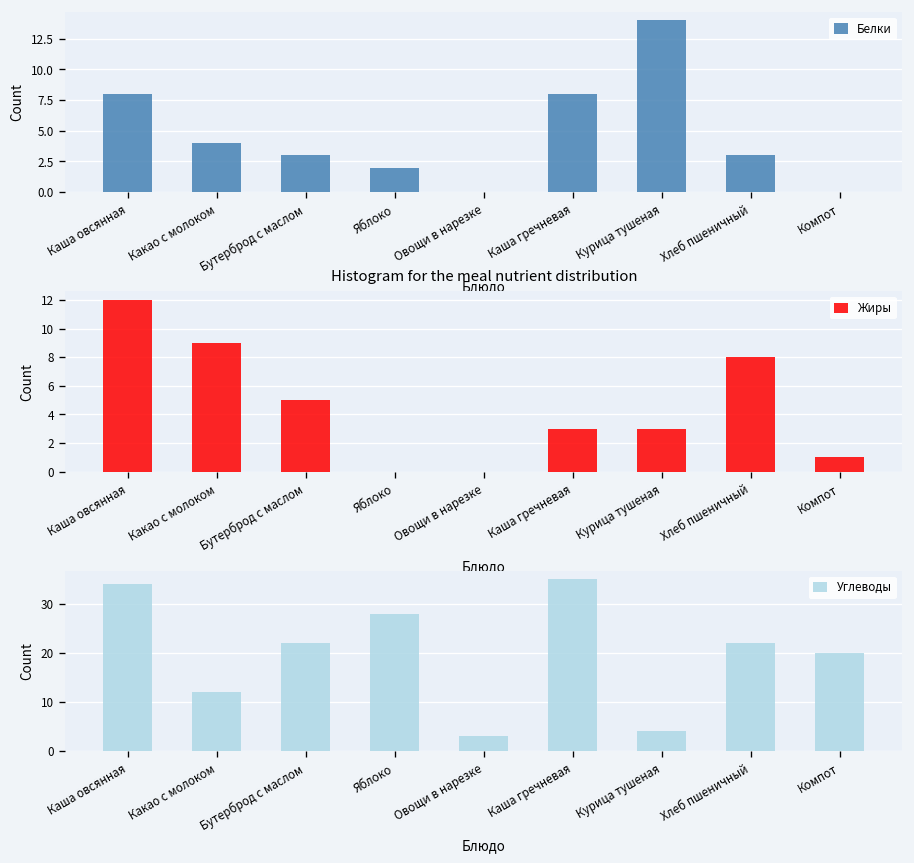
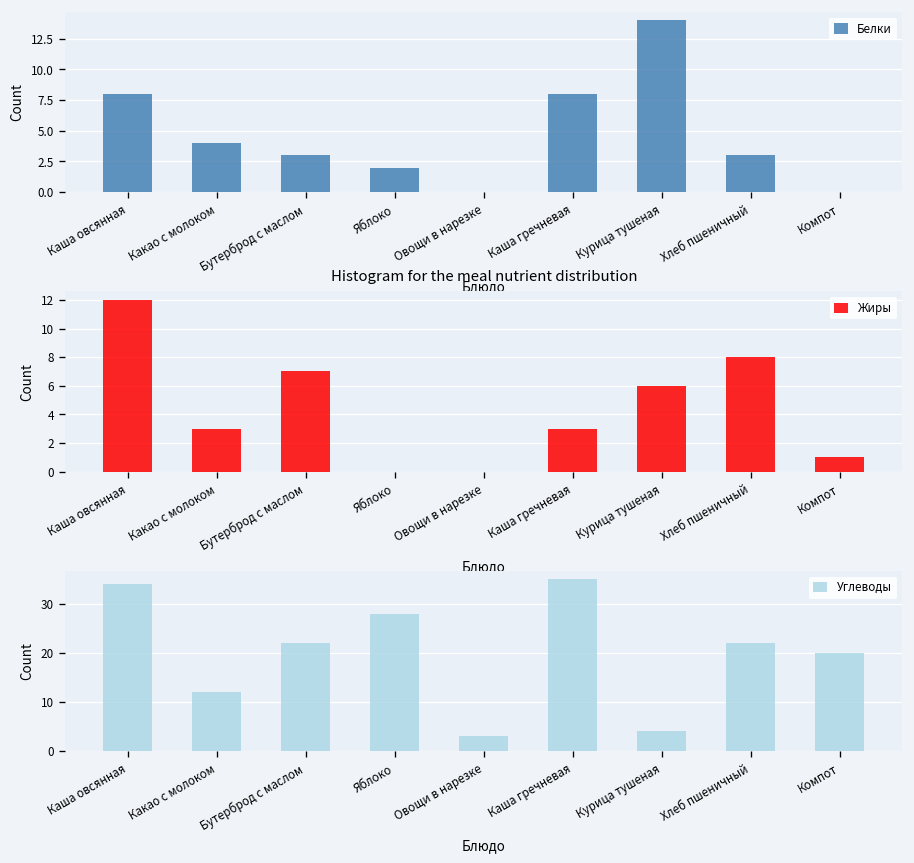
Histogram for the meal nutrient distribution, Какао с молоком: 9 -> 3
Histogram for the meal nutrient distribution, Бутерброд с маслом: 5 -> 7
Histogram for the meal nutrient distribution, Курица тушеная: 3 -> 6
